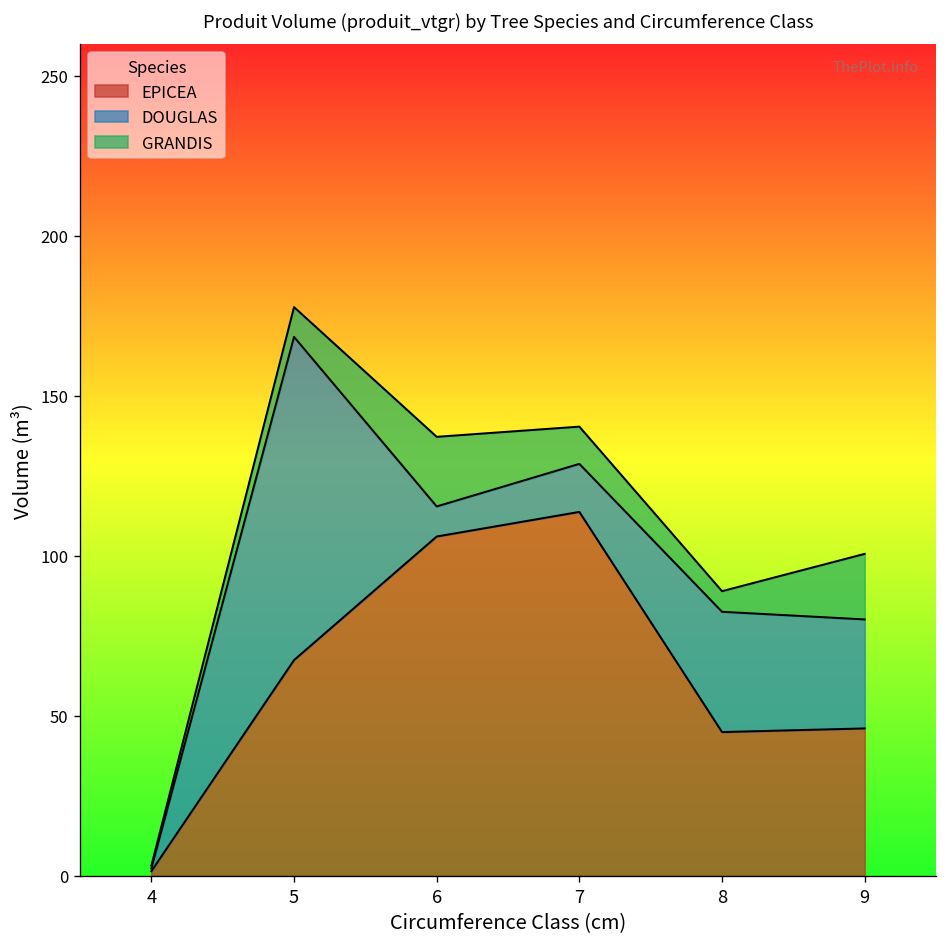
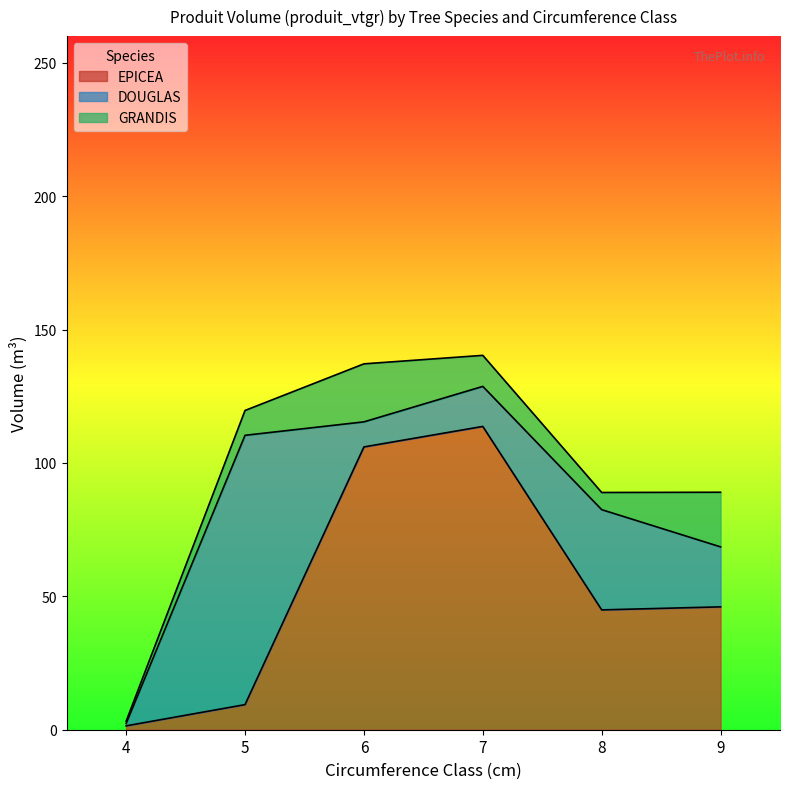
EPICEA, 5: 67 -> 9
DOUGLAS, 9: 34 -> 22
